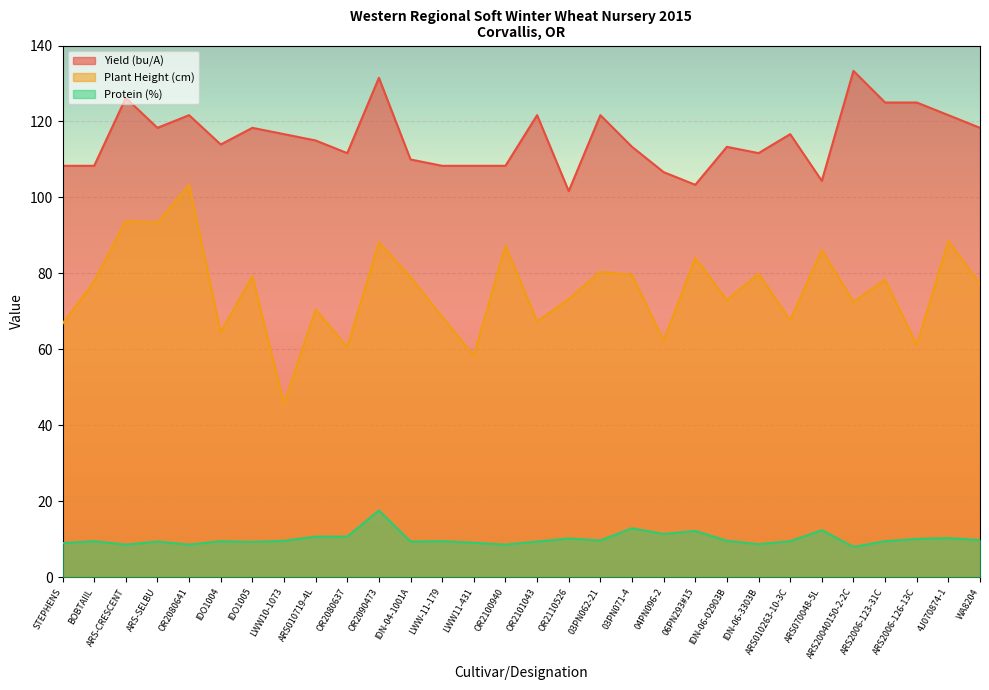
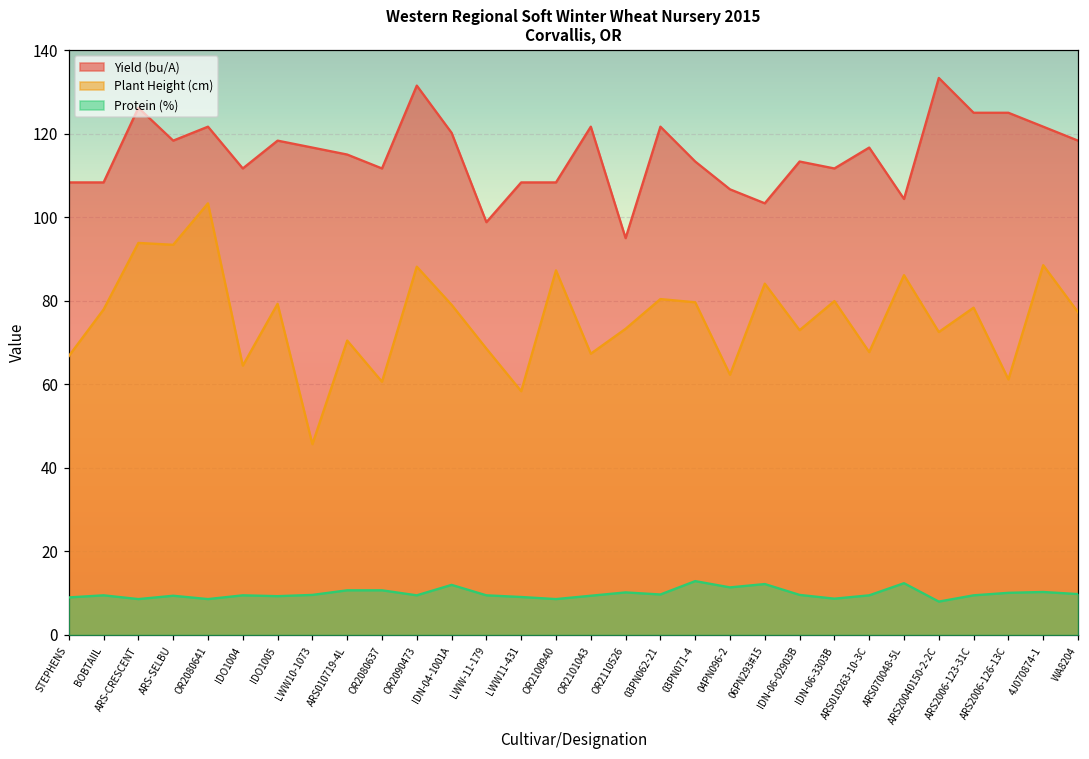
Yield (bu/A), IDO1004: 114 -> 112
Protein (%), OR2090473: 18 -> 10
Yield (bu/A), IDN-04-1001A: 110 -> 120
Protein (%), IDN-04-1001A: 9 -> 12
Yield (bu/A), LWW-11-179: 108 -> 99
Yield (bu/A), OR2110526: 102 -> 95
